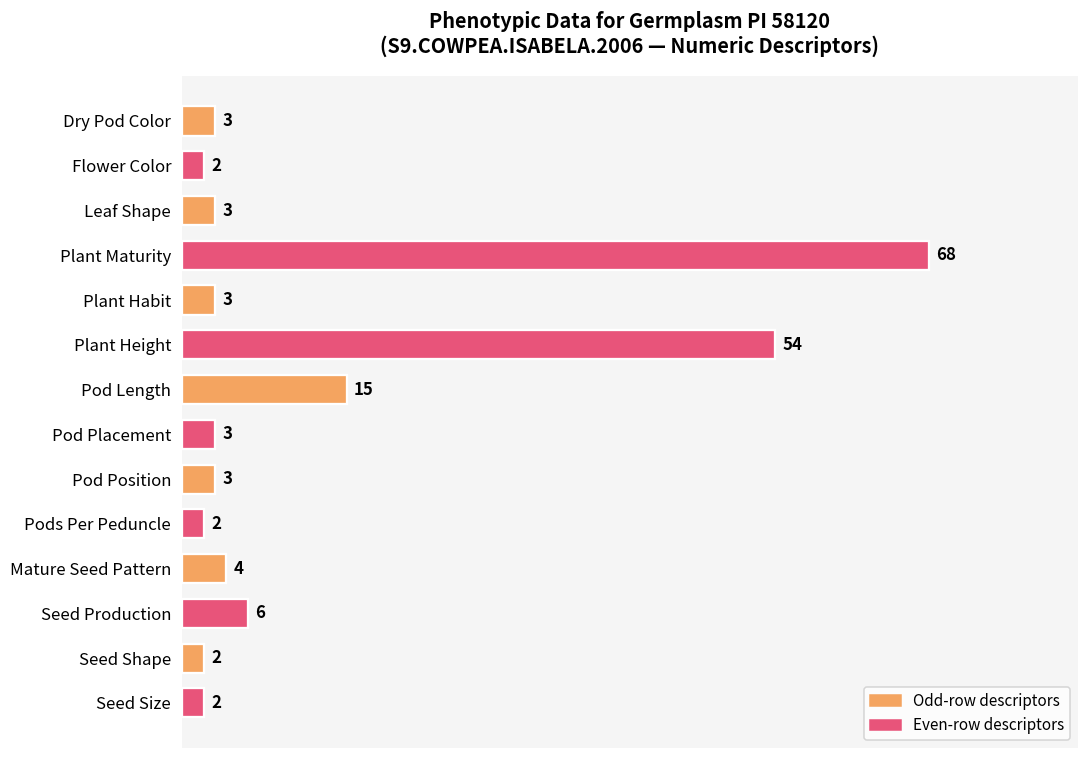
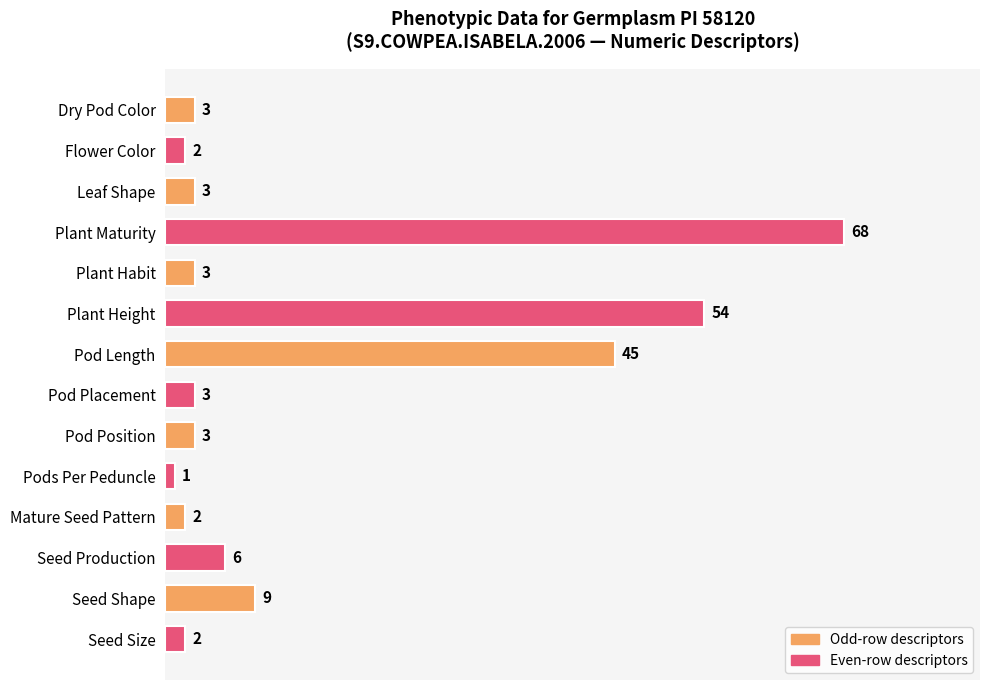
Pod Length: 15 -> 45
Pods Per Peduncle: 2 -> 1
Mature Seed Pattern: 4 -> 2
Seed Shape: 2 -> 9
